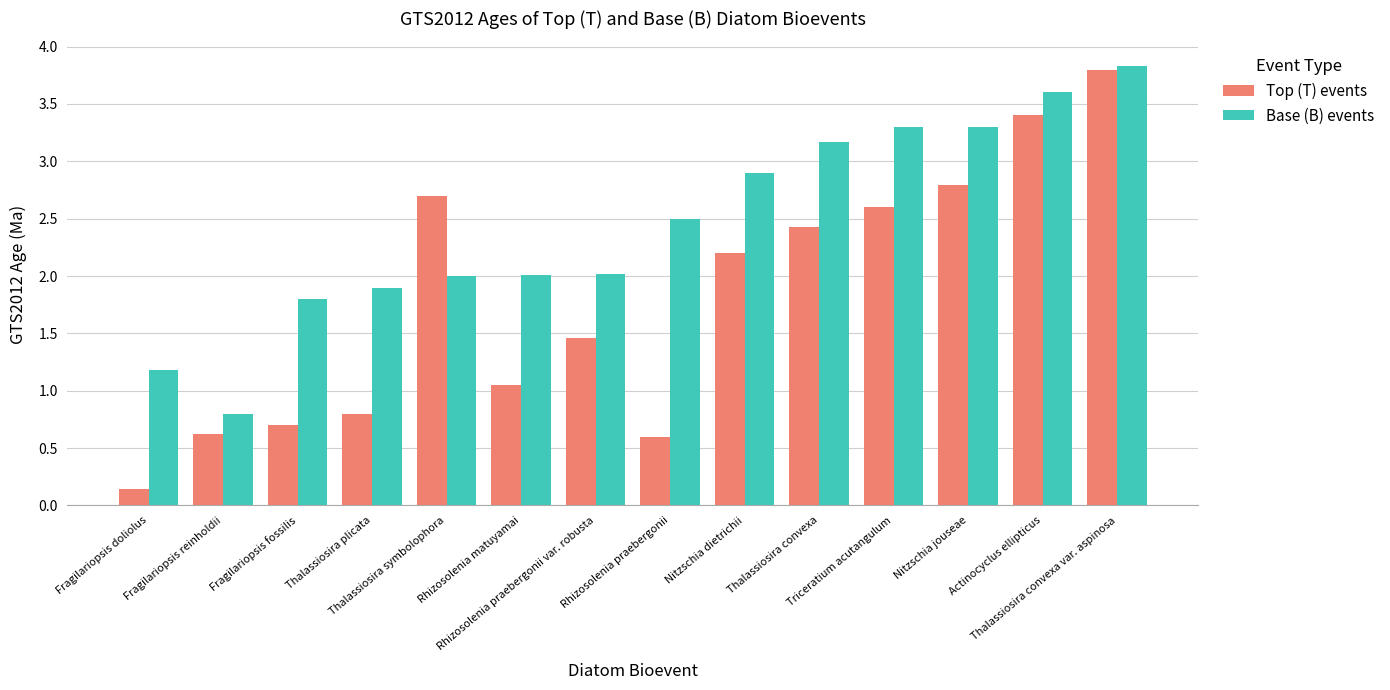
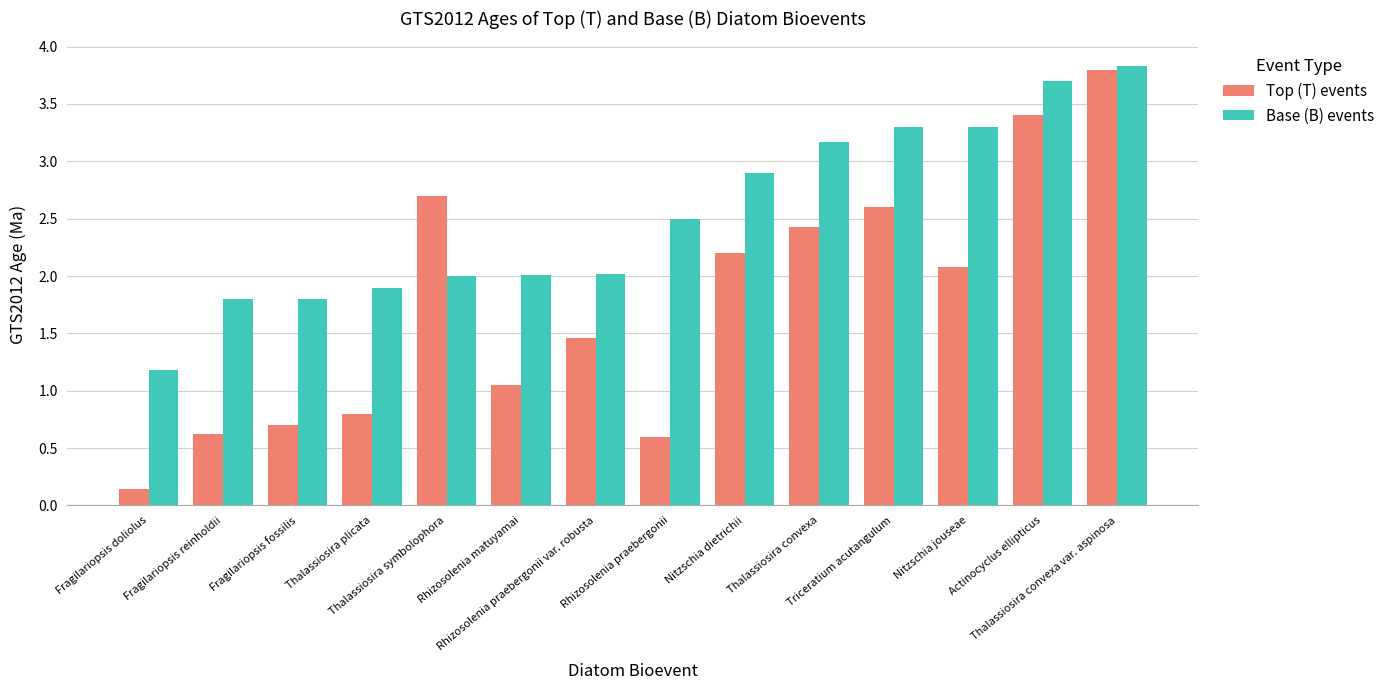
Base (B) events, Fragilariopsis reinholdii: 0.8 -> 1.8
Top (T) events, Nitzschia jouseae: 2.79 -> 2.08
Base (B) events, Actinocyclus ellipticus: 3.6 -> 3.7
